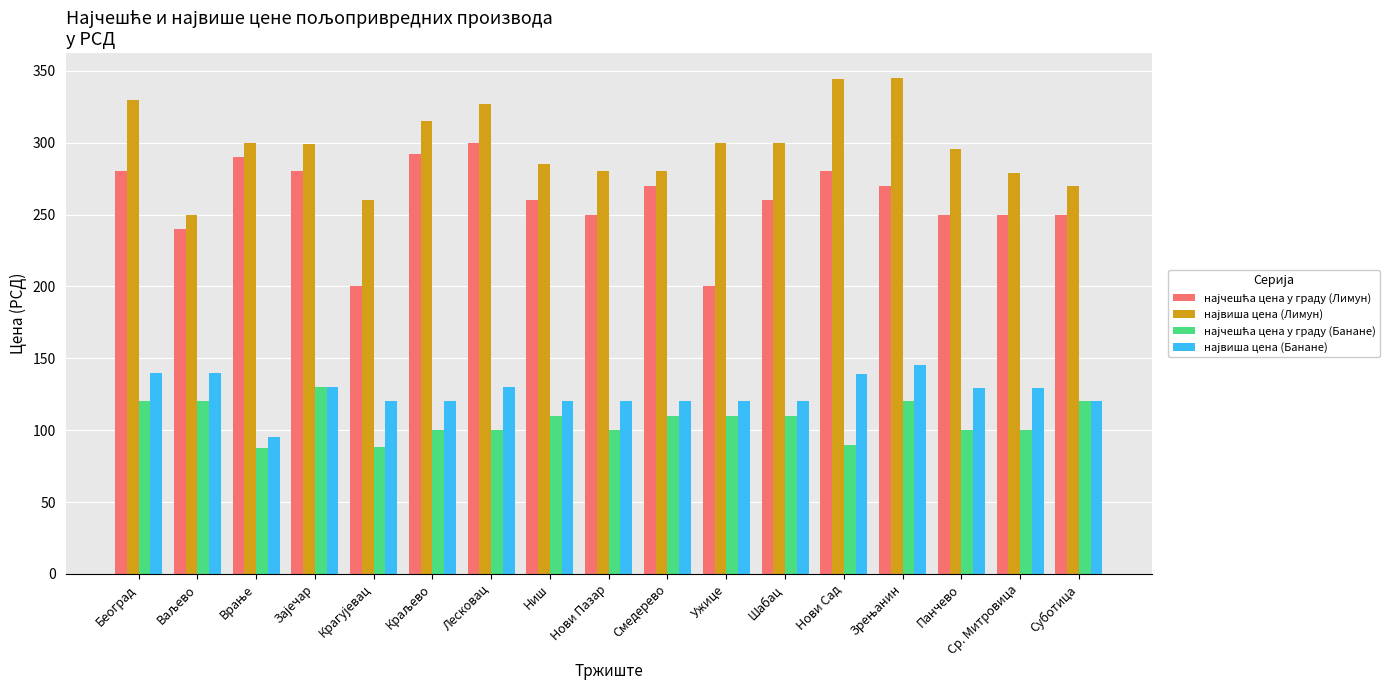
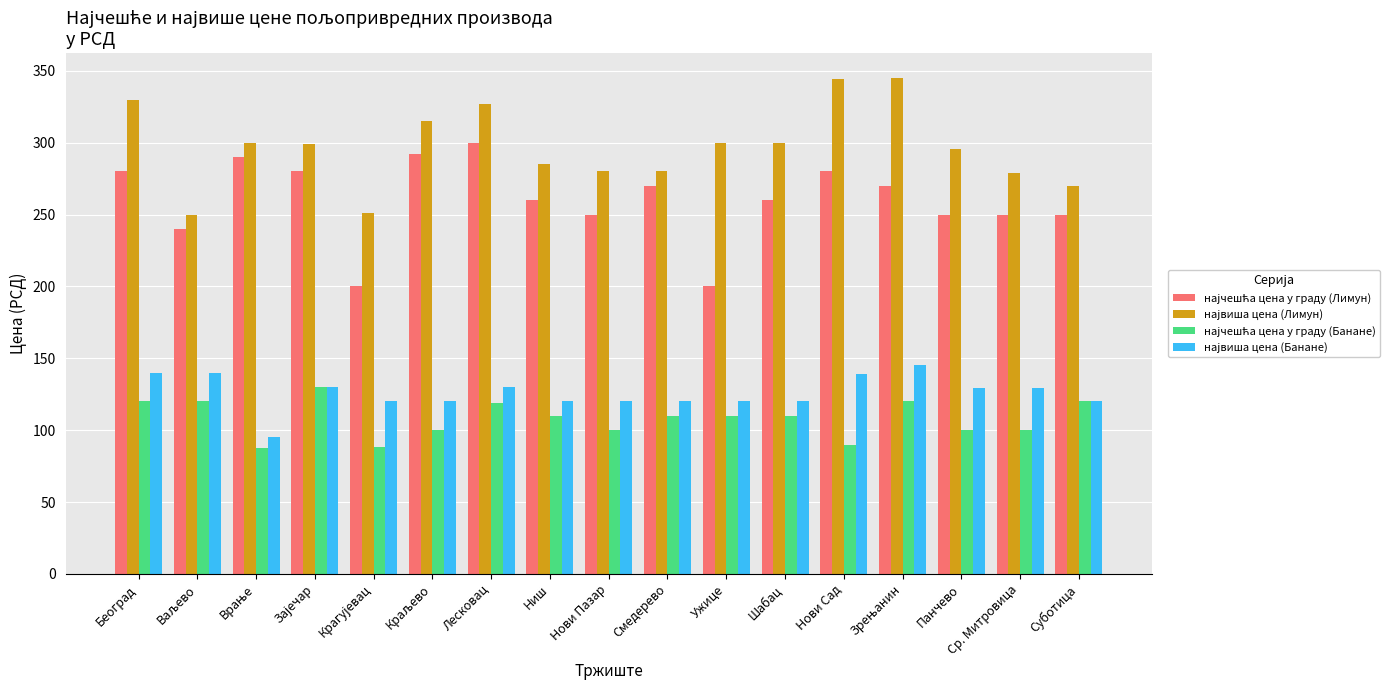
највиша цена (Лимун), Крагујевац: 260 -> 251
најчешћа цена у граду (Банане), Лесковац: 100 -> 119
